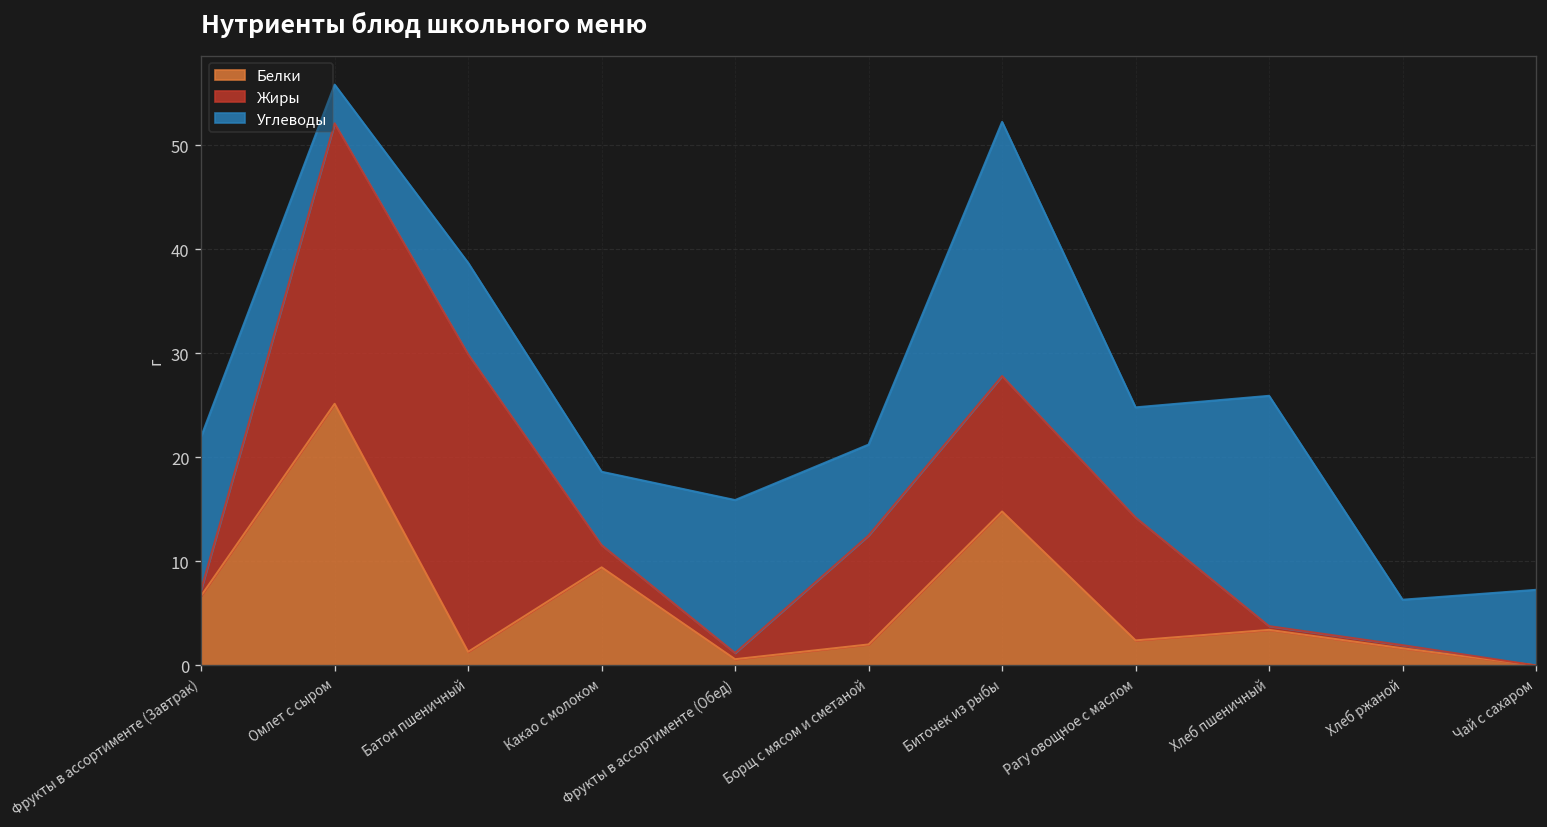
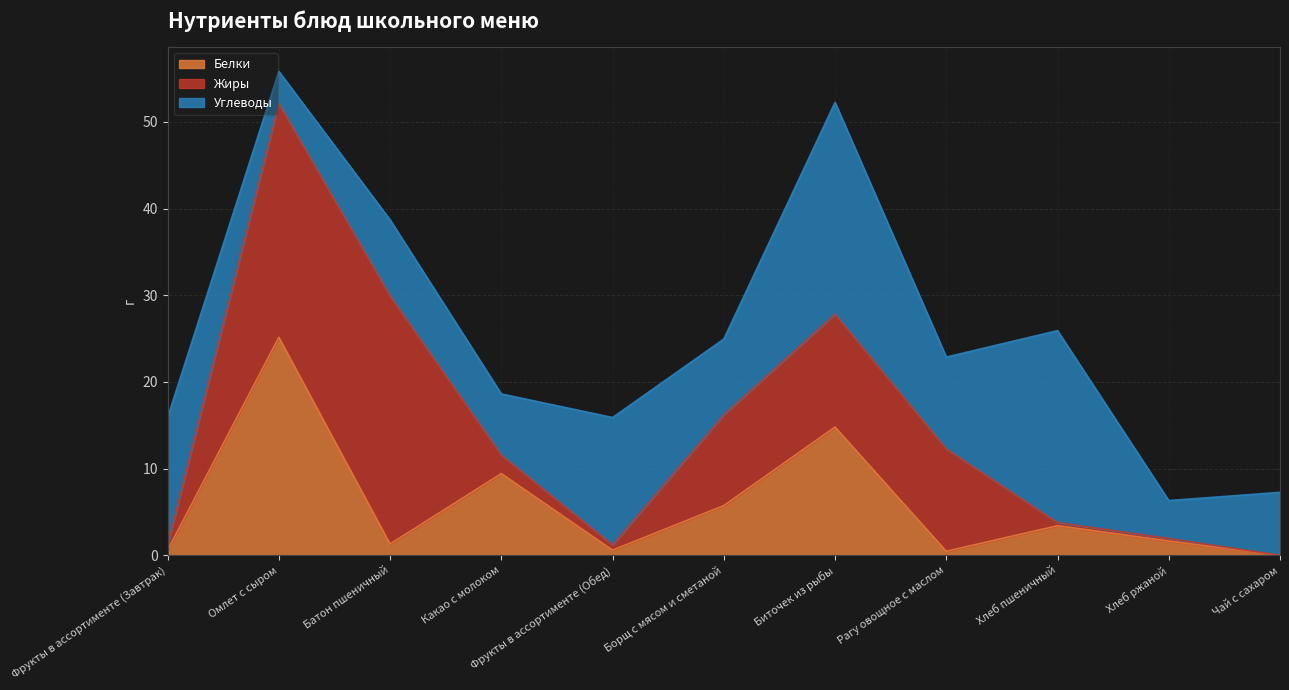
Белки, Фрукты в ассортименте (Завтрак): 7 -> 1
Белки, Борщ с мясом и сметаной: 2 -> 6
Белки, Рагу овощное с маслом: 2 -> 0
